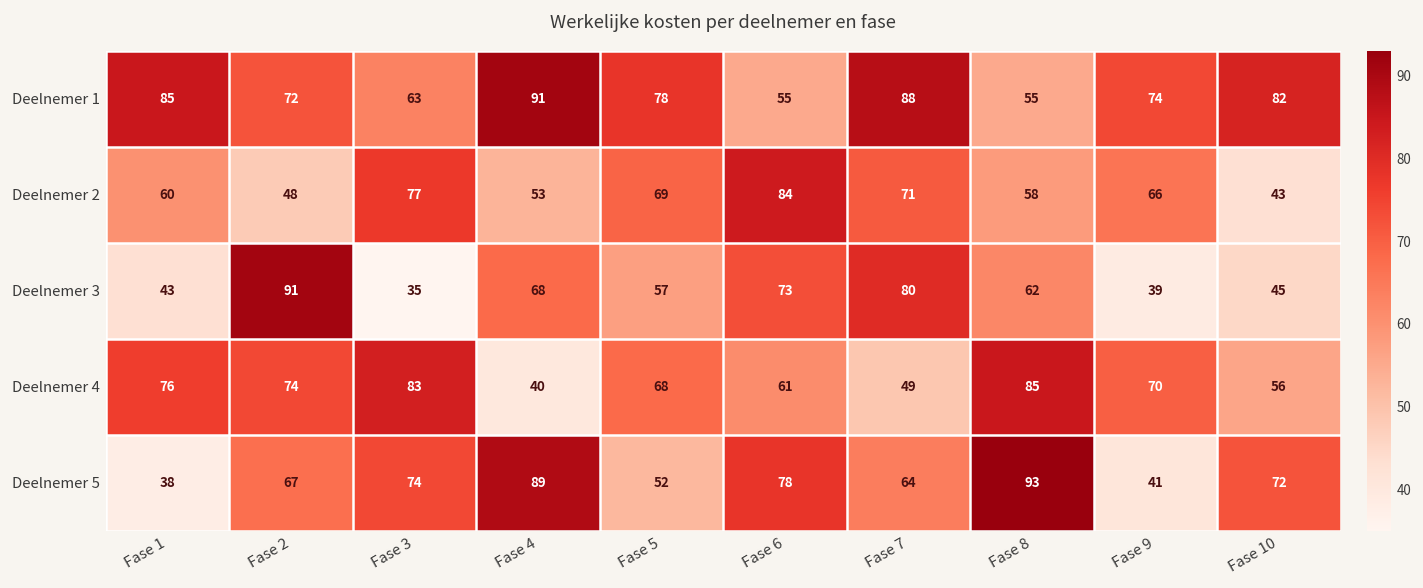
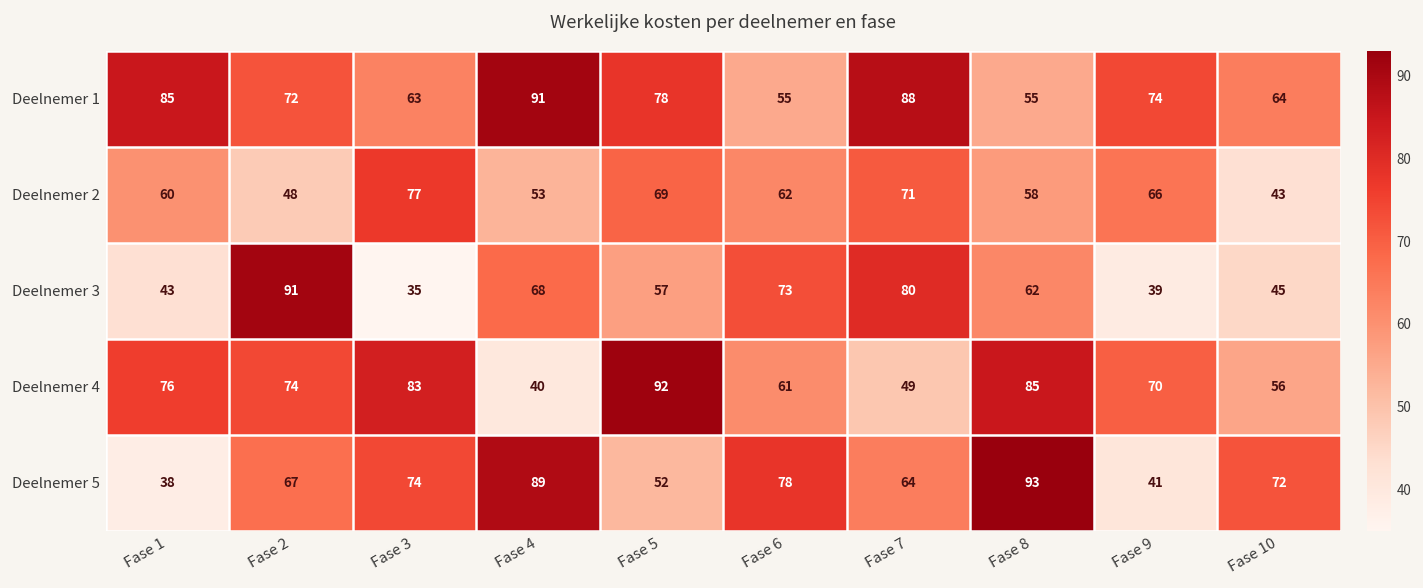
Deelnemer 1, Fase 10: 82 -> 64
Deelnemer 2, Fase 6: 84 -> 62
Deelnemer 4, Fase 5: 68 -> 92
